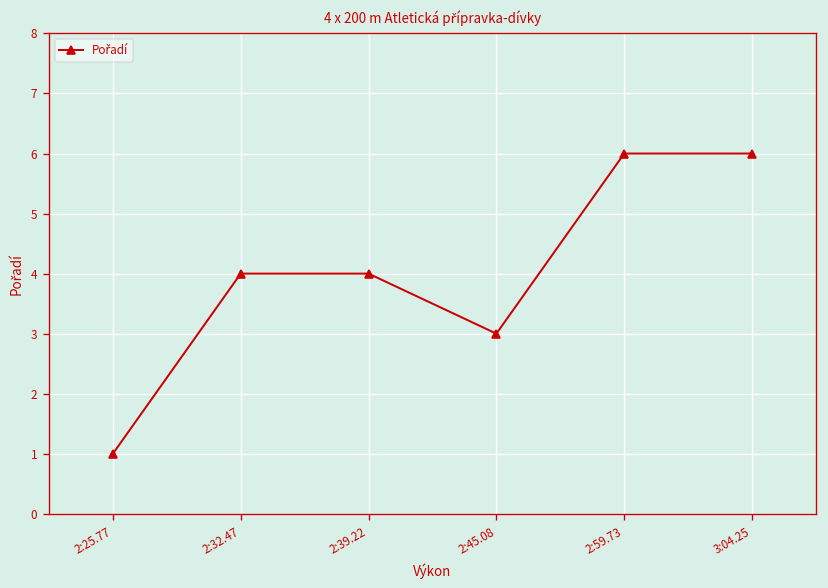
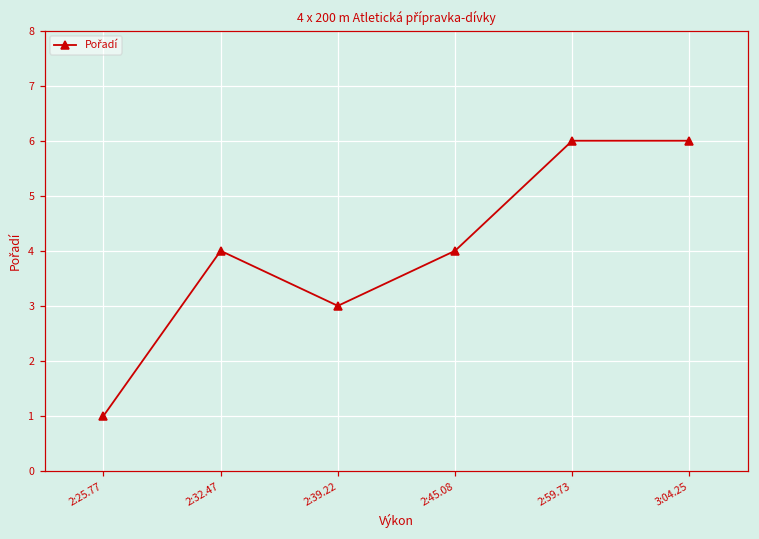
2:39.22: 4 -> 3
2:45.08: 3 -> 4
